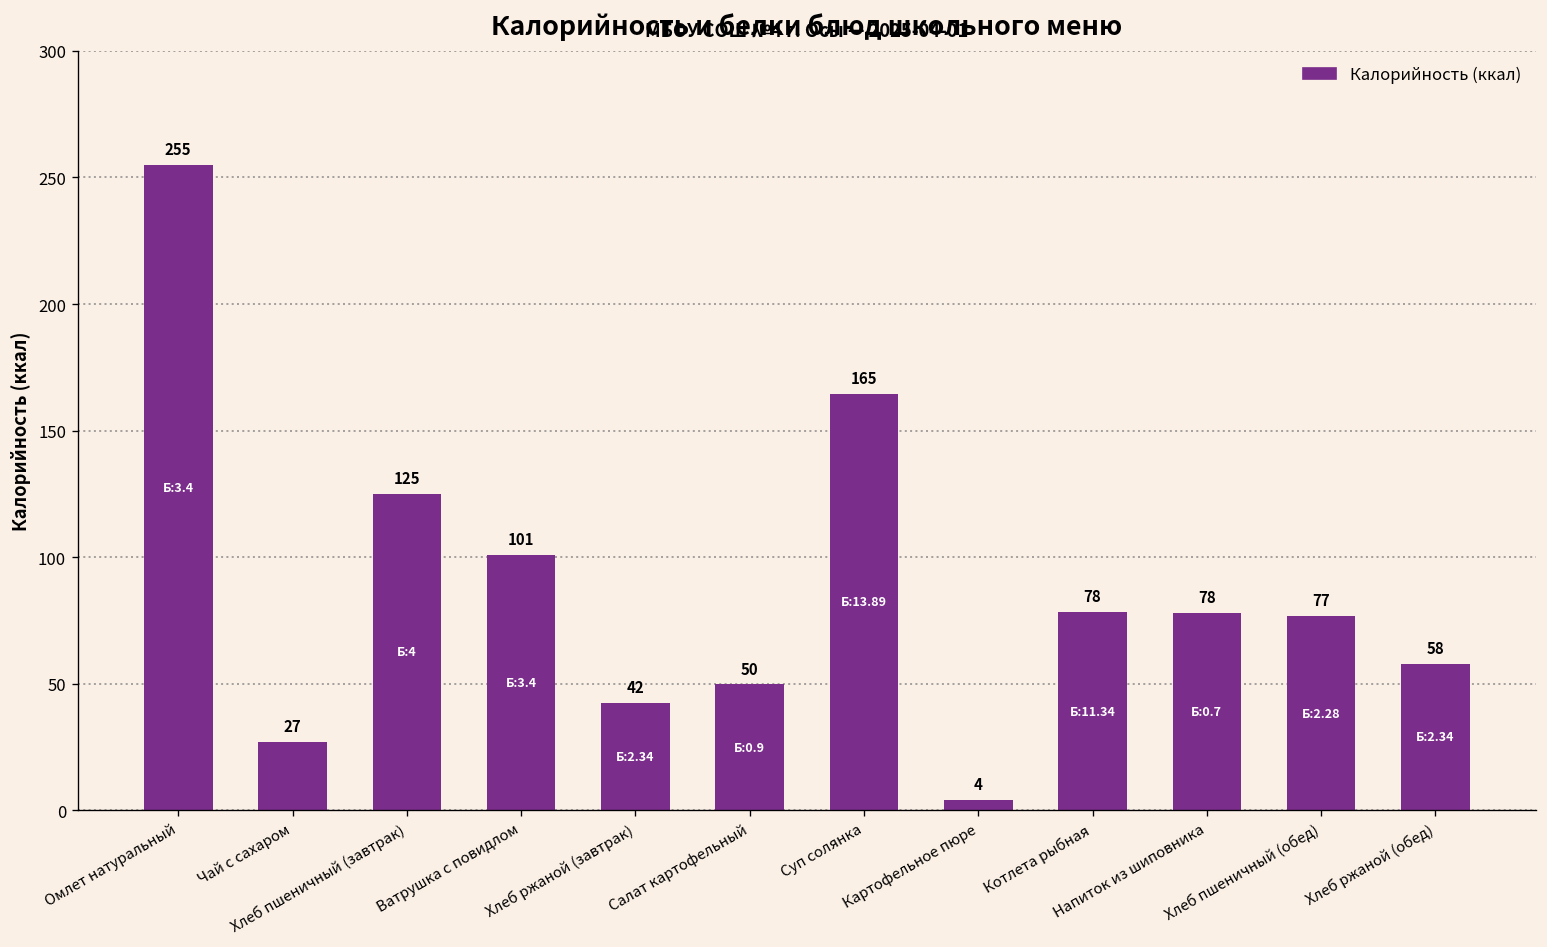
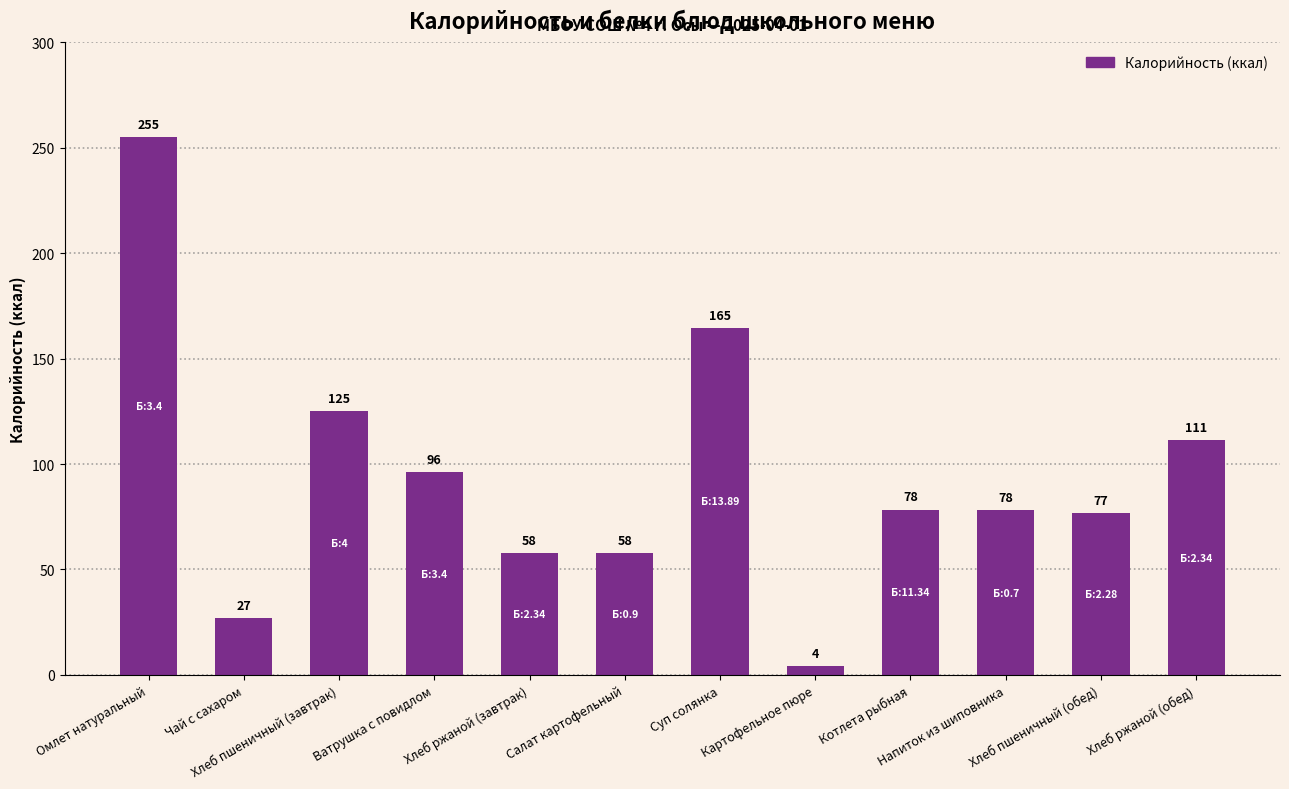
Ватрушка с повидлом: 101 -> 96
Хлеб ржаной (завтрак): 42 -> 58
Салат картофельный: 50 -> 58
Хлеб ржаной (обед): 58 -> 111
